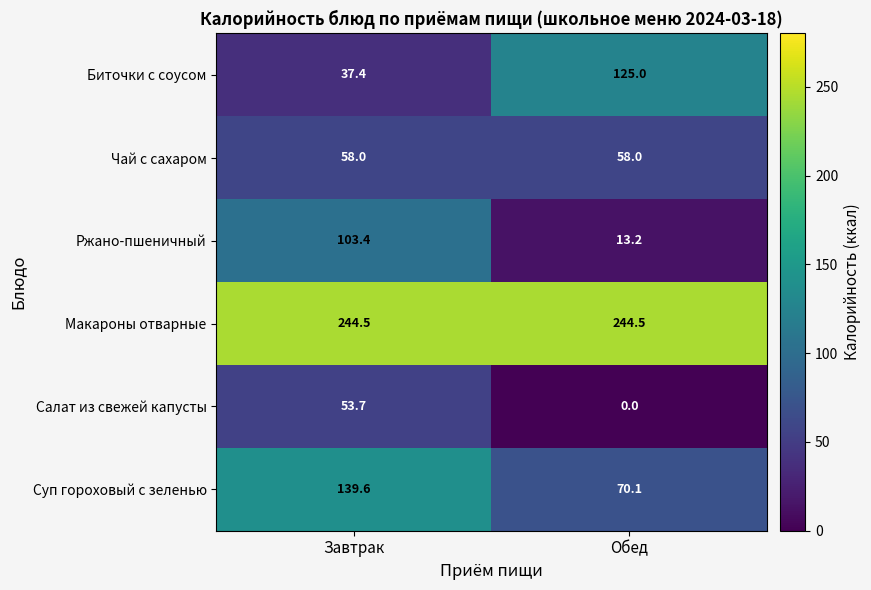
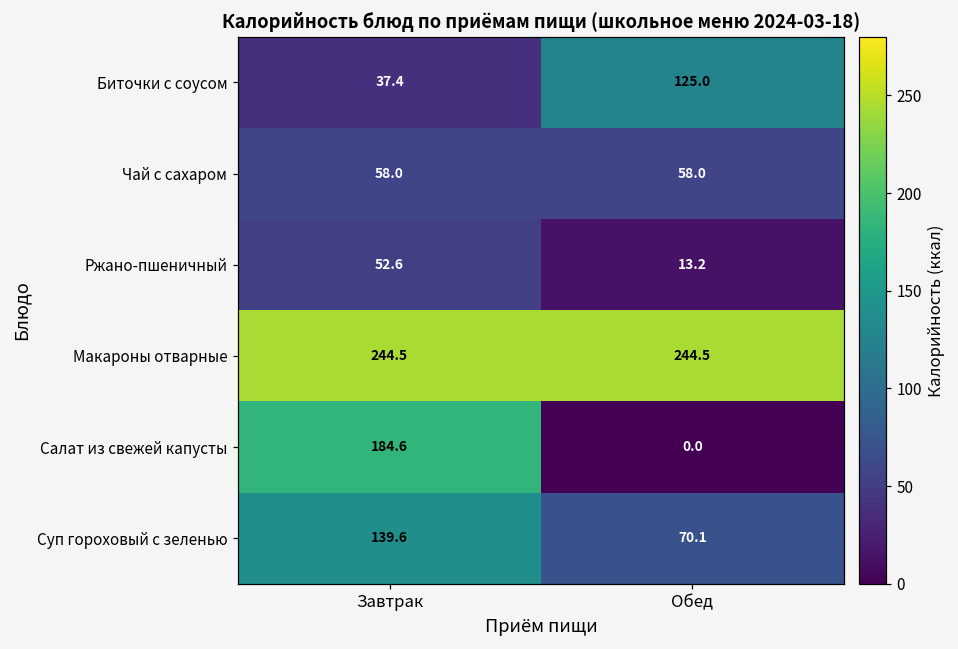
Ржано-пшеничный, Завтрак: 103.4 -> 52.6
Салат из свежей капусты, Завтрак: 53.7 -> 184.6
